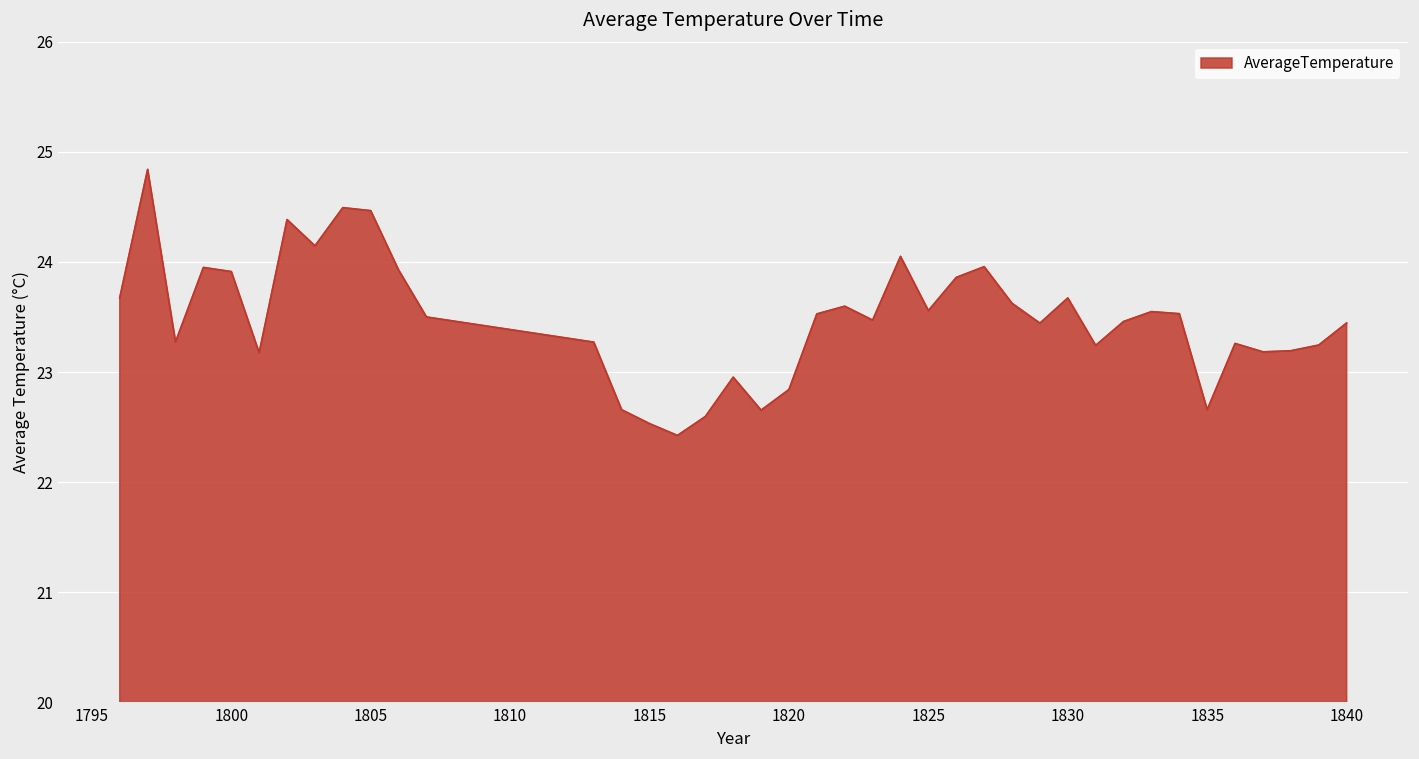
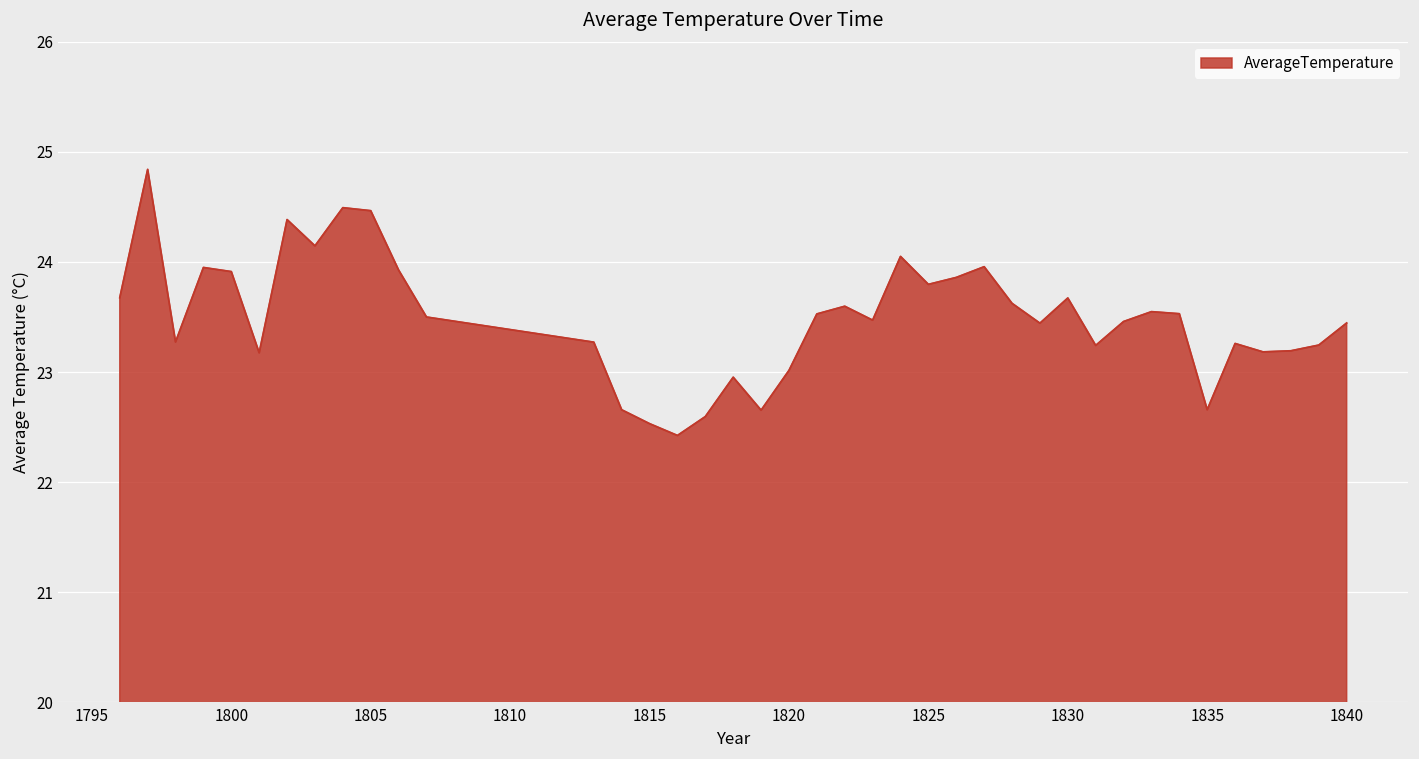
1820: 22.84 -> 23.01
1825: 23.56 -> 23.80
